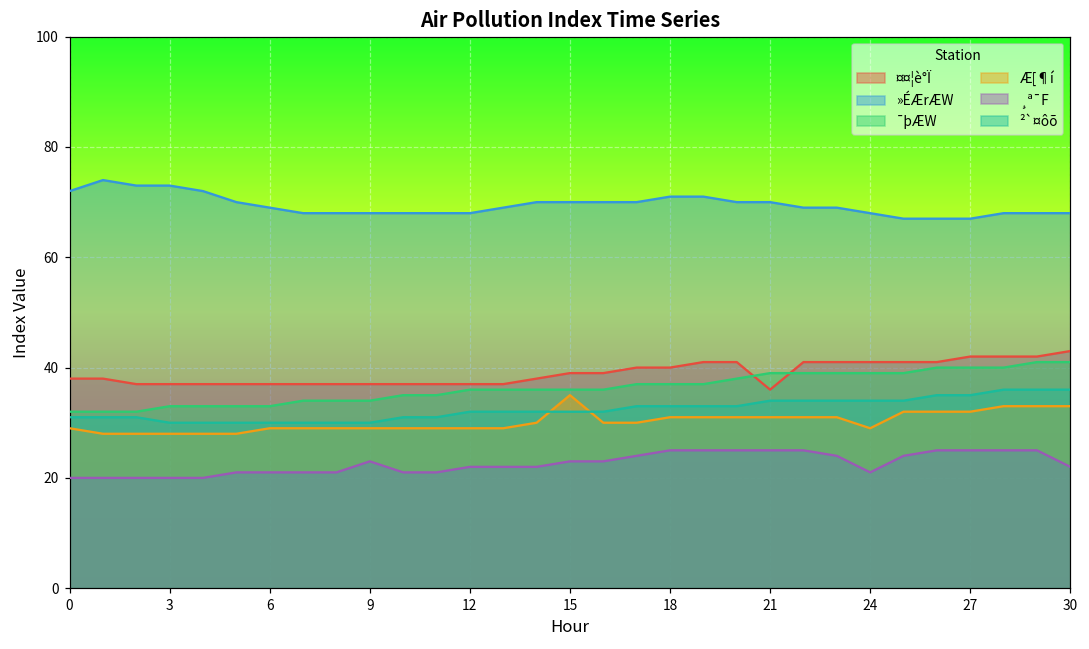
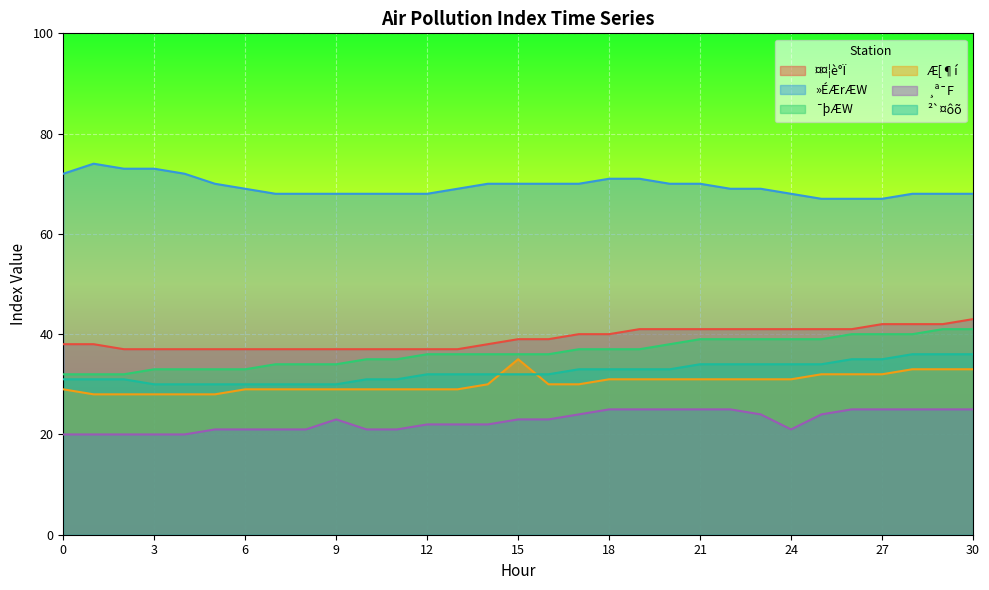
¤¤¦è°Ï, 21: 36 -> 41
Æ[¶í, 24: 29 -> 31
¸ª¯F, 30: 22 -> 25
